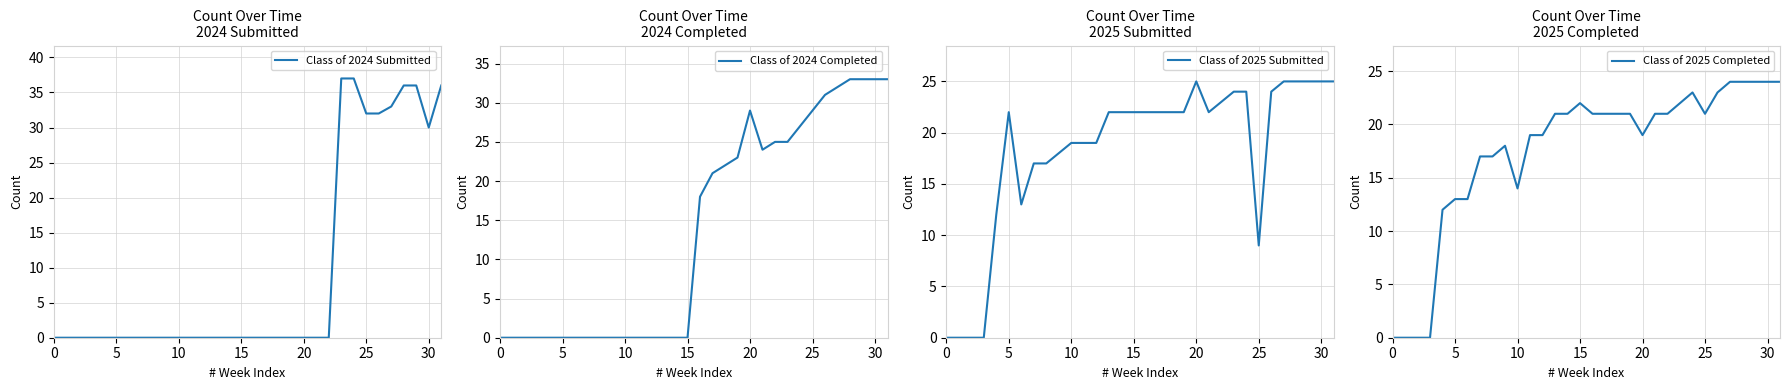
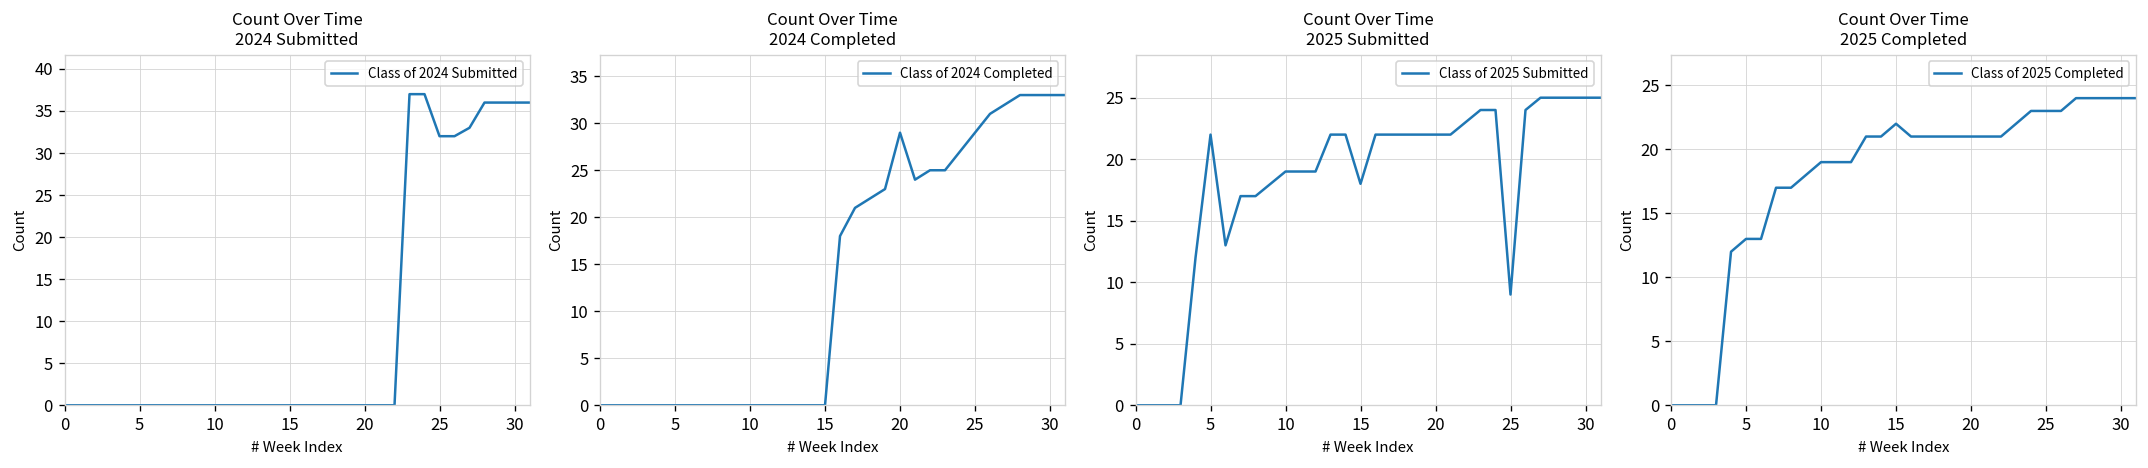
Count Over Time 2024 Submitted, 30: 30 -> 36
Count Over Time 2025 Submitted, 15: 22 -> 18
Count Over Time 2025 Submitted, 20: 25 -> 22
Count Over Time 2025 Completed, 10: 14 -> 19
Count Over Time 2025 Completed, 20: 19 -> 21
Count Over Time 2025 Completed, 25: 21 -> 23
